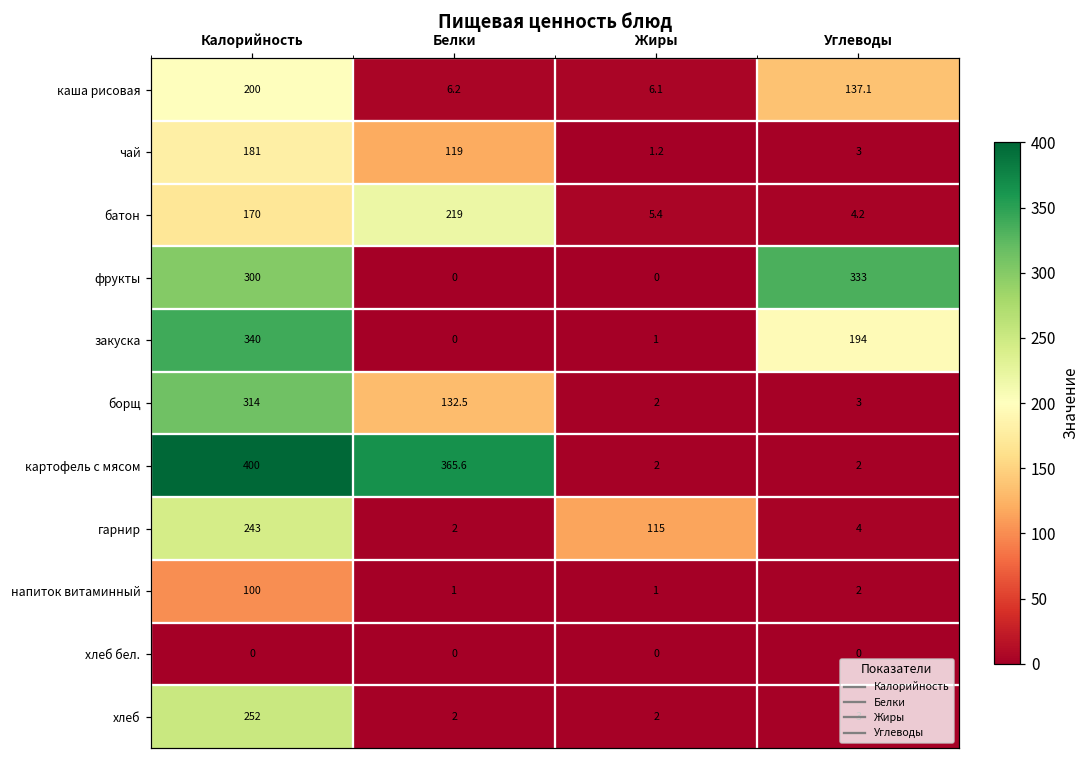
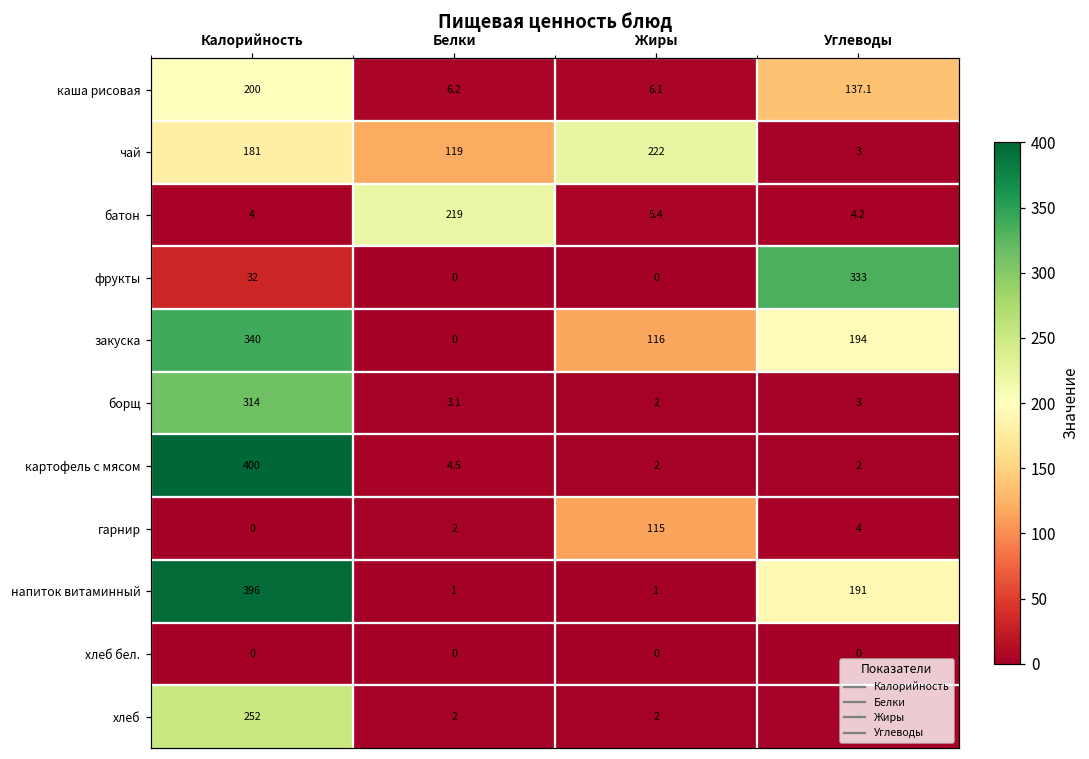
чай, Жиры: 1.2 -> 222
батон, Калорийность: 170 -> 4
фрукты, Калорийность: 300 -> 32
закуска, Жиры: 1 -> 116
борщ, Белки: 132.5 -> 3.1
картофель с мясом, Белки: 365.6 -> 4.5
гарнир, Калорийность: 243 -> 0
напиток витаминный, Калорийность: 100 -> 396
напиток витаминный, Углеводы: 2 -> 191
